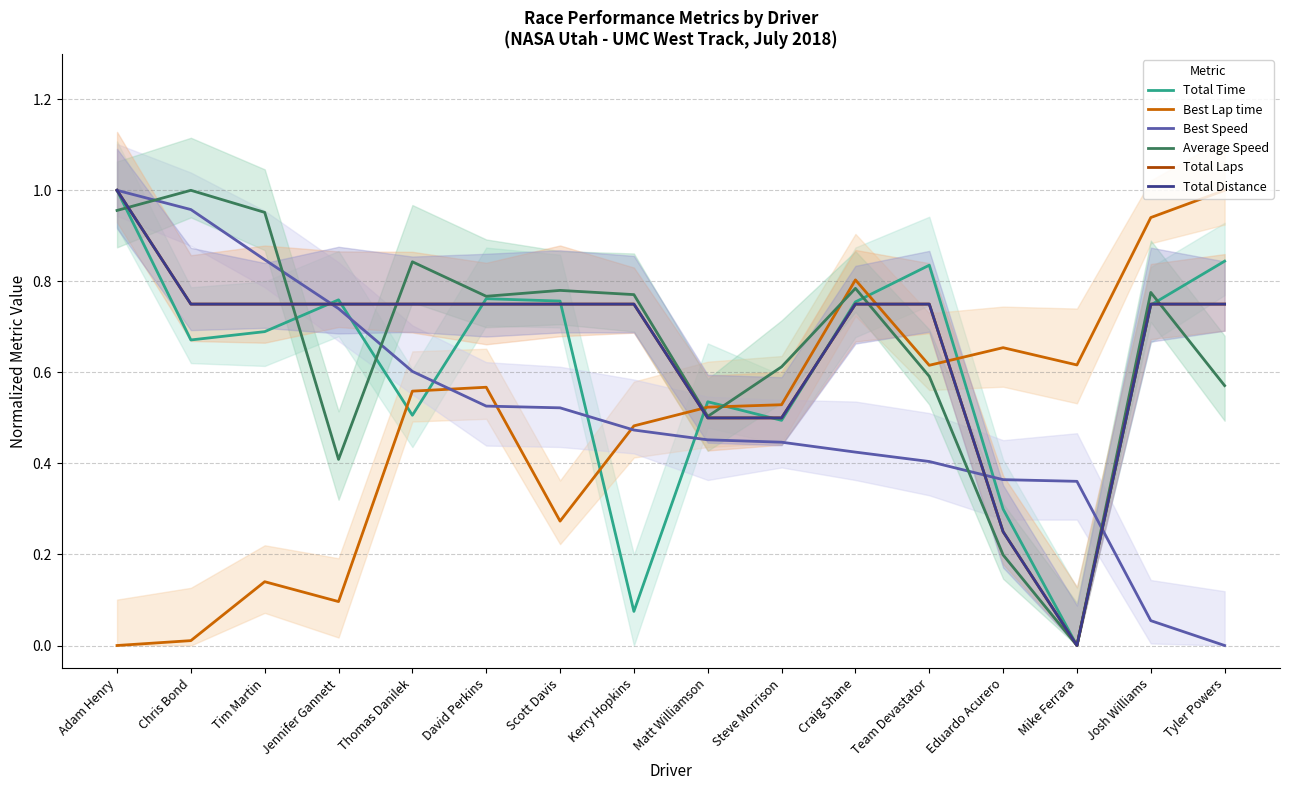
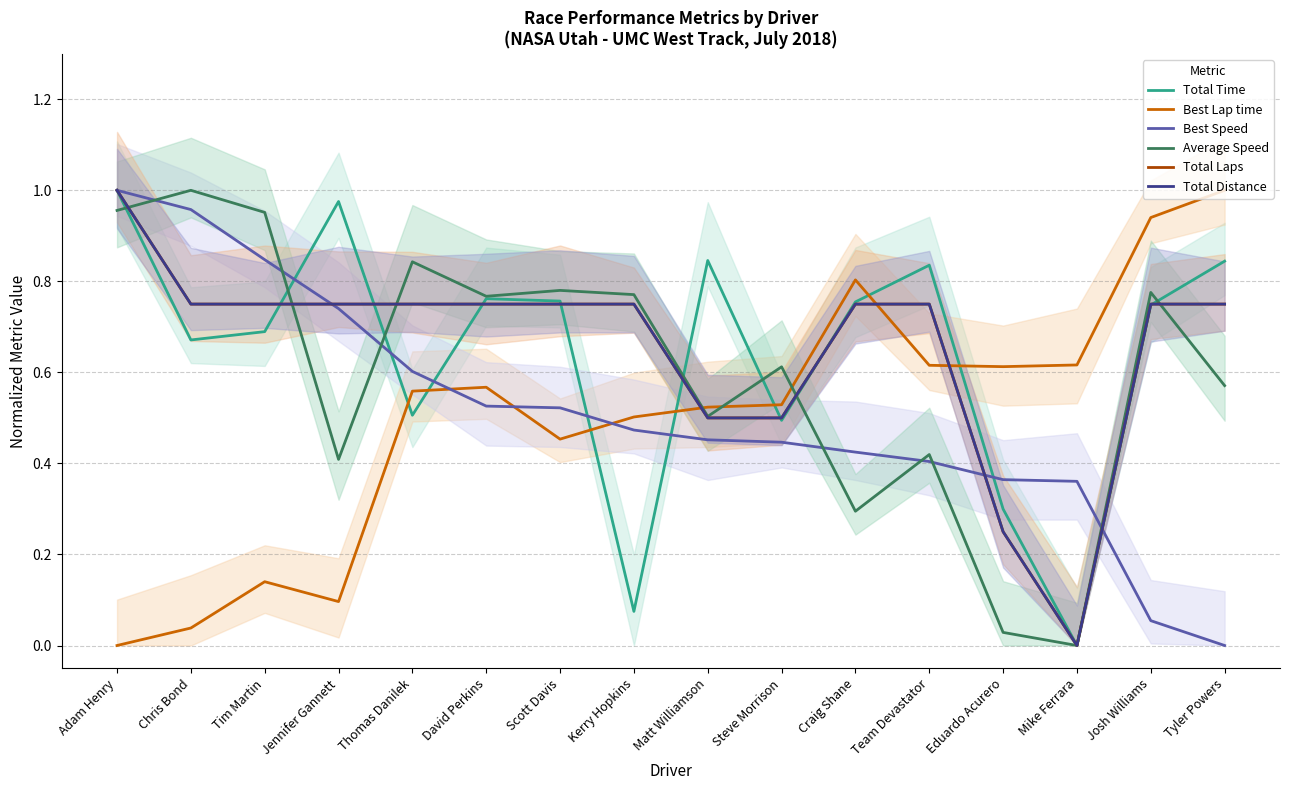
Best Lap time, Chris Bond: 0.01 -> 0.04
Total Time, Jennifer Gannett: 0.76 -> 0.98
Best Lap time, Scott Davis: 0.27 -> 0.45
Best Lap time, Kerry Hopkins: 0.48 -> 0.50
Total Time, Matt Williamson: 0.54 -> 0.85
Average Speed, Craig Shane: 0.78 -> 0.30
Average Speed, Team Devastator: 0.59 -> 0.42
Best Lap time, Eduardo Acurero: 0.65 -> 0.61
Average Speed, Eduardo Acurero: 0.20 -> 0.03
